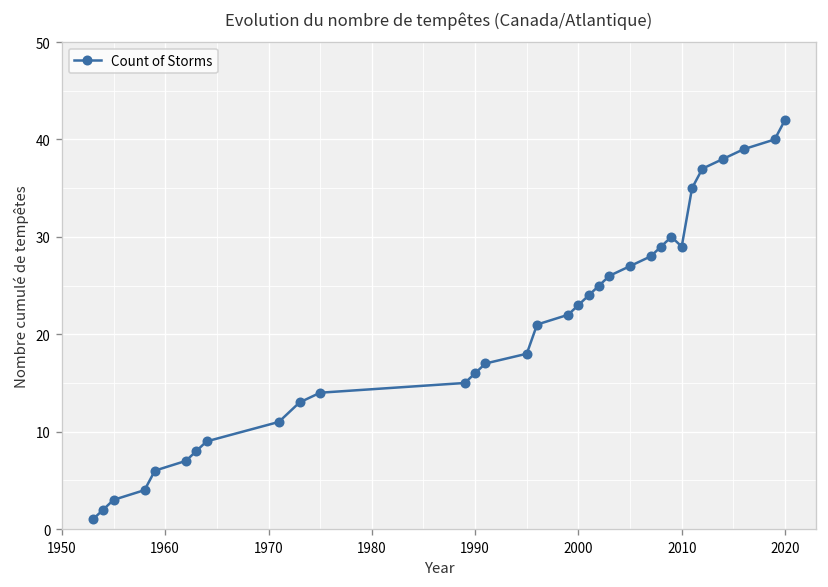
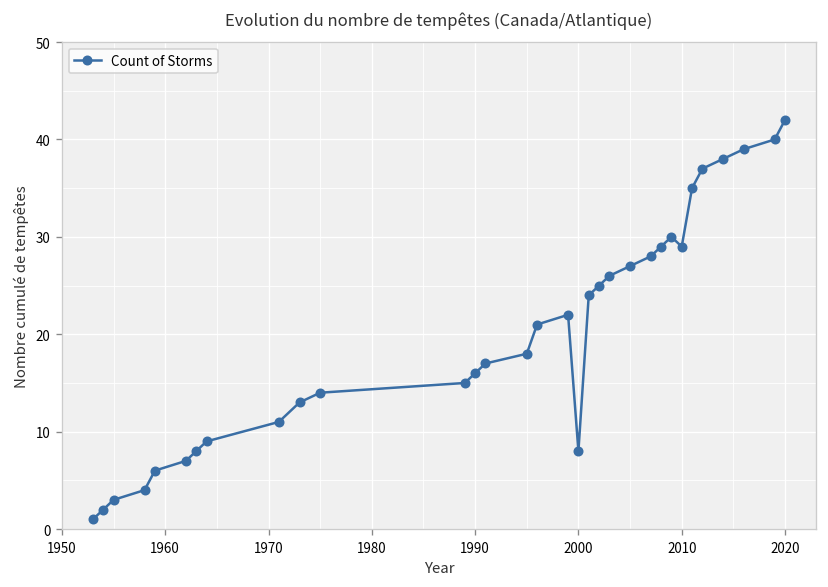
2000: 23 -> 8
